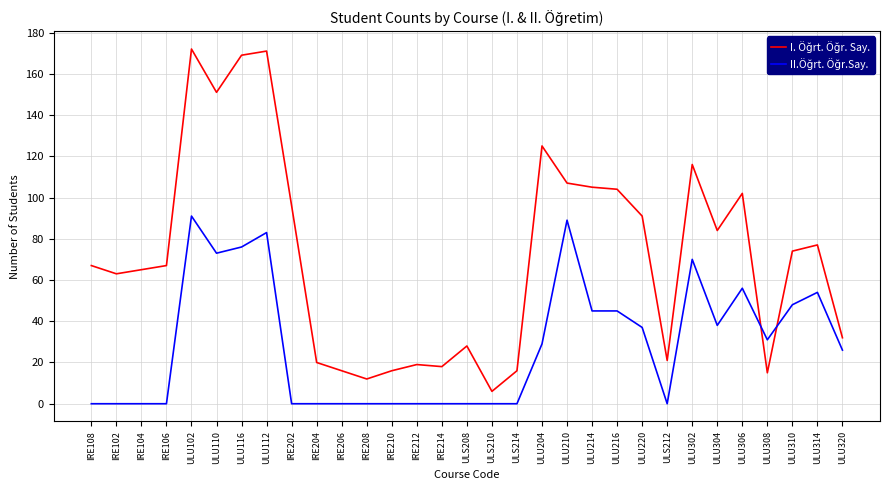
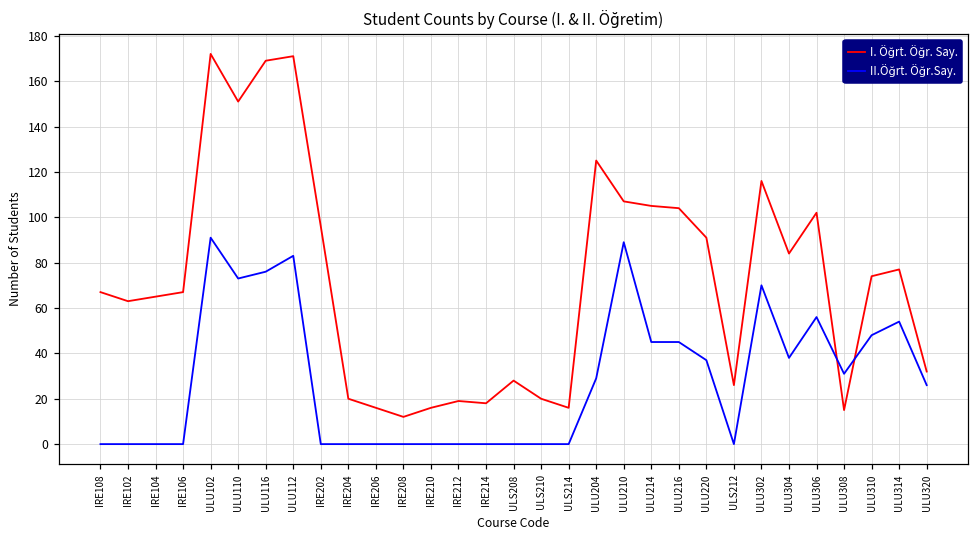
I. Öğrt. Öğr. Say., ULS210: 6 -> 20
I. Öğrt. Öğr. Say., ULS212: 21 -> 26
